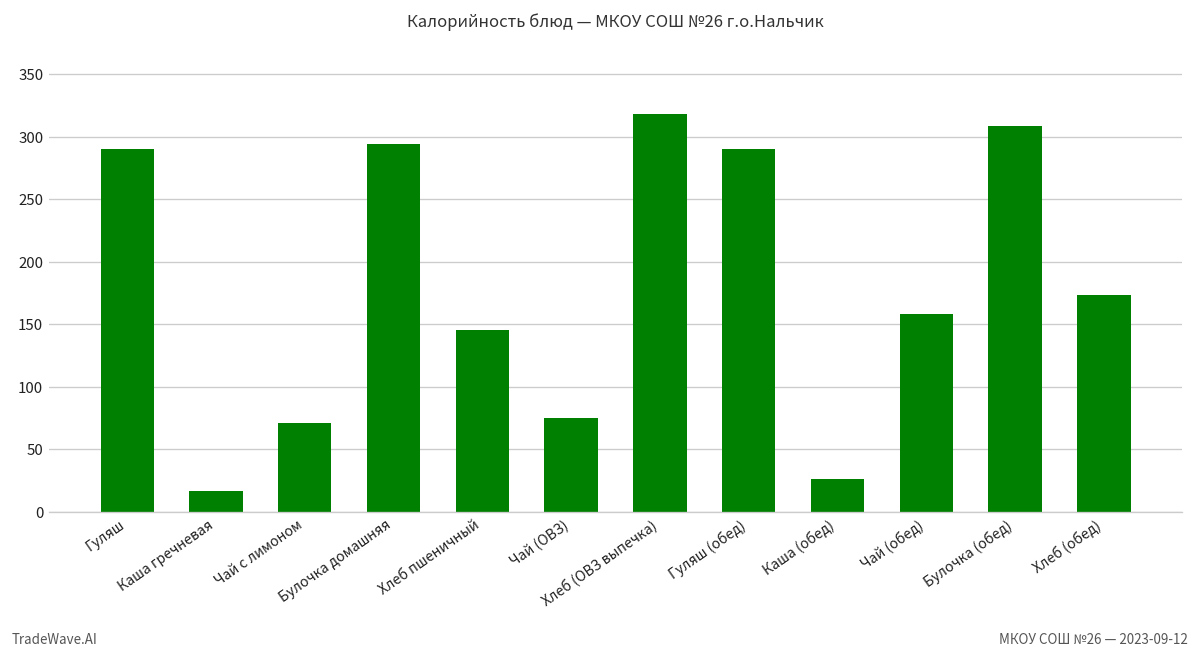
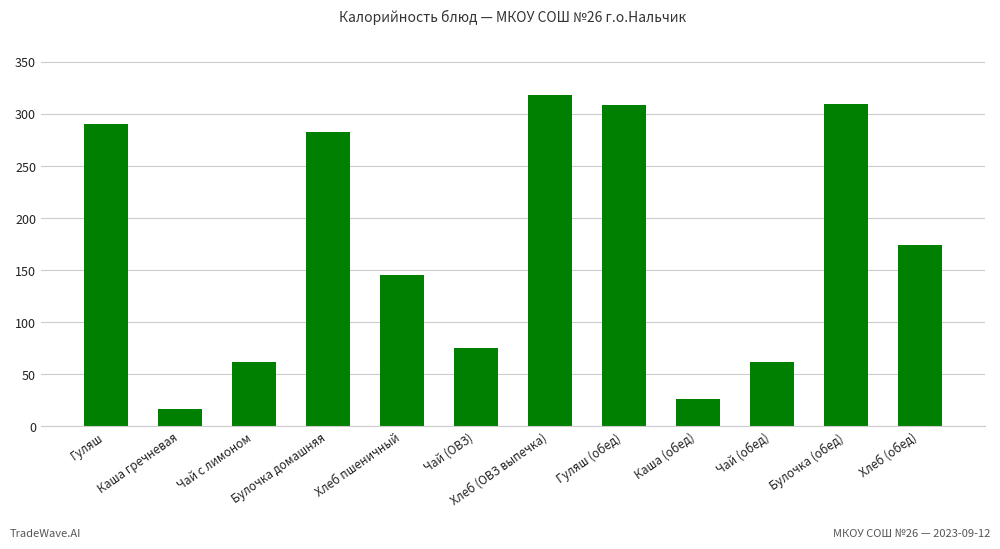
Чай с лимоном: 71 -> 62
Булочка домашняя: 294 -> 283
Гуляш (обед): 290 -> 309
Чай (обед): 158 -> 62
